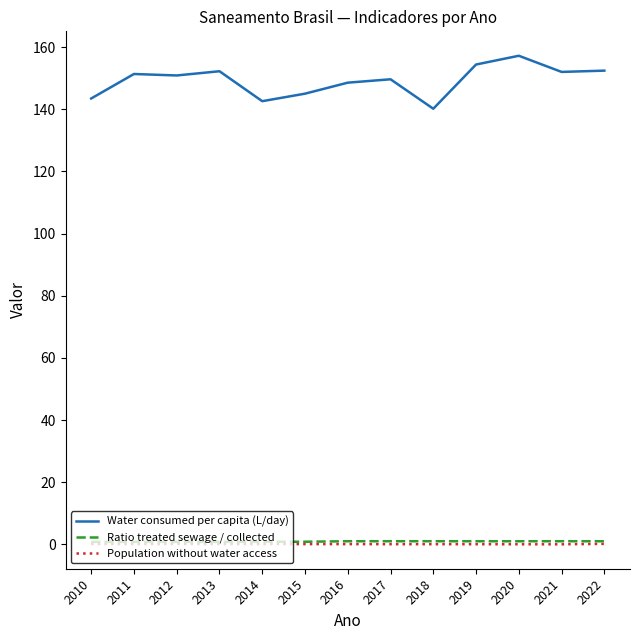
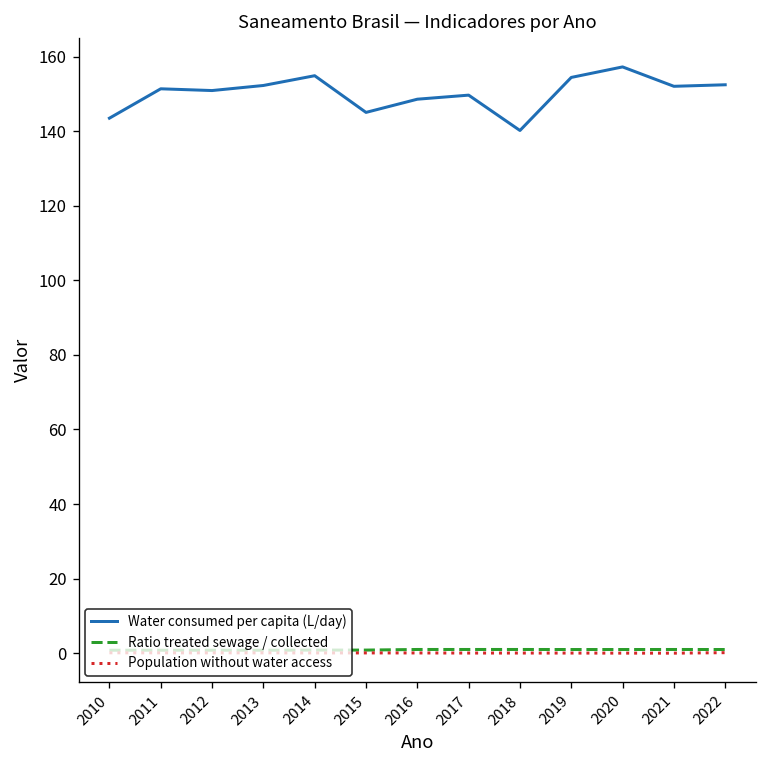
Water consumed per capita (L/day), 2014: 143 -> 155
